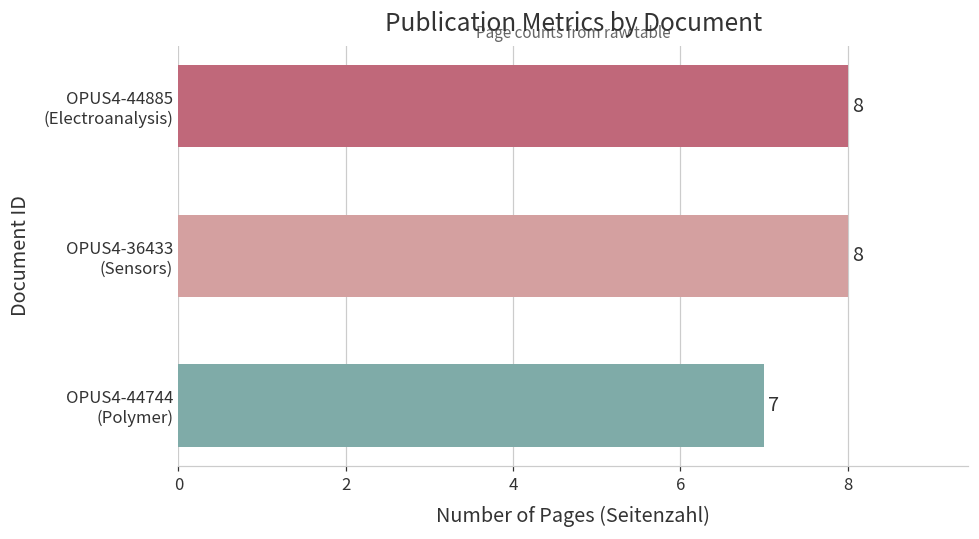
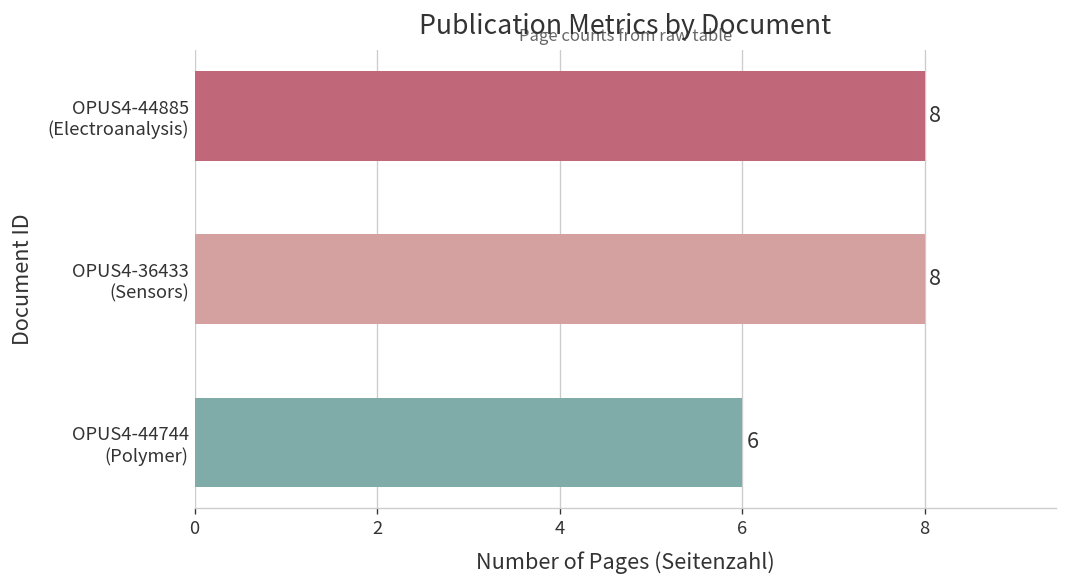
OPUS4-44744 (Polymer): 7 -> 6
